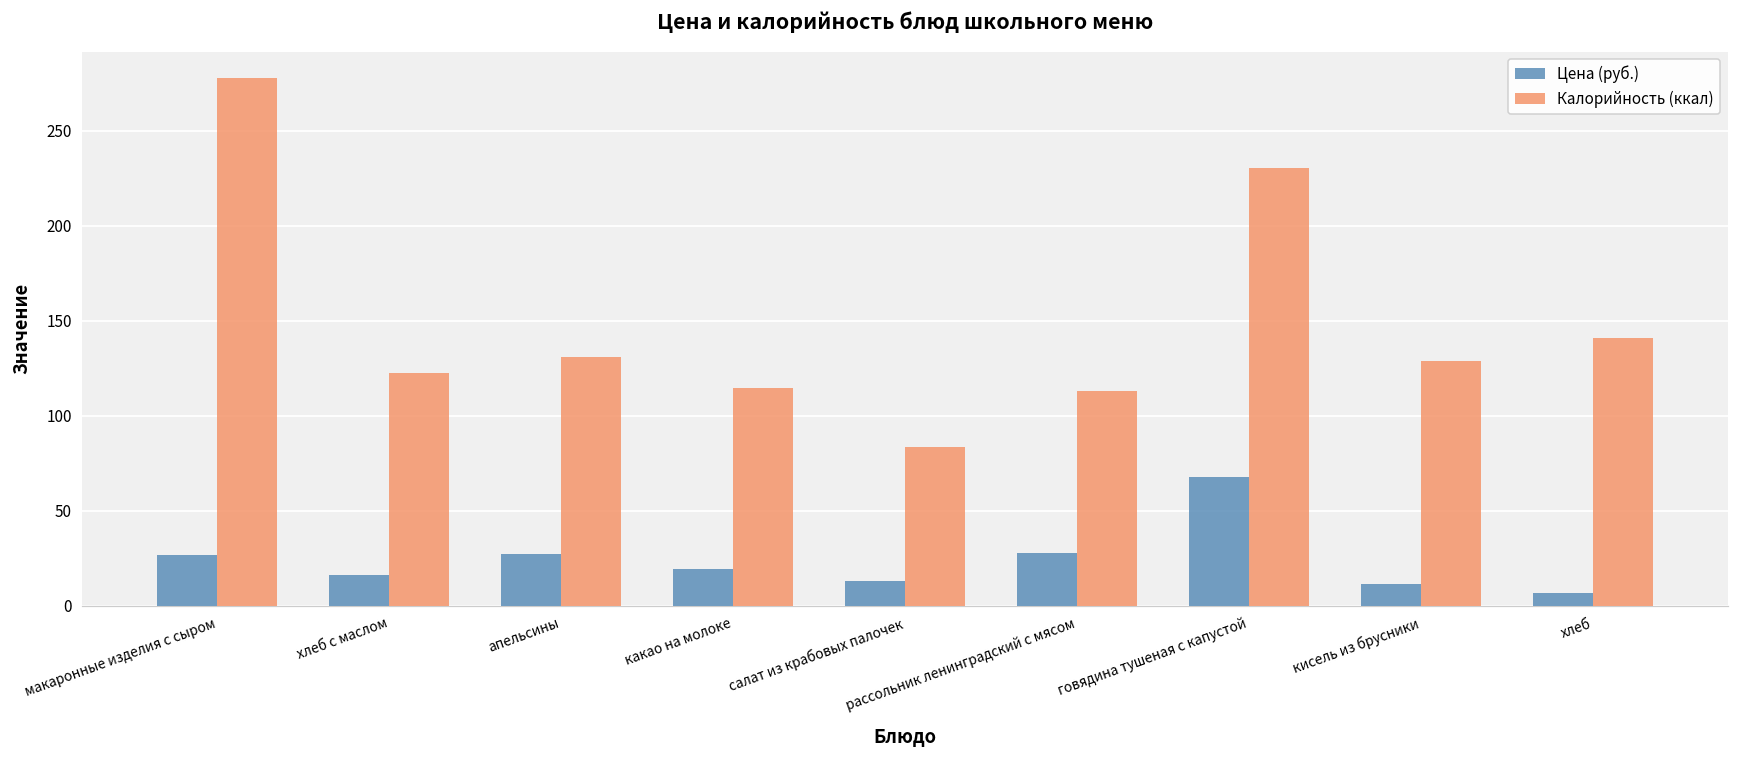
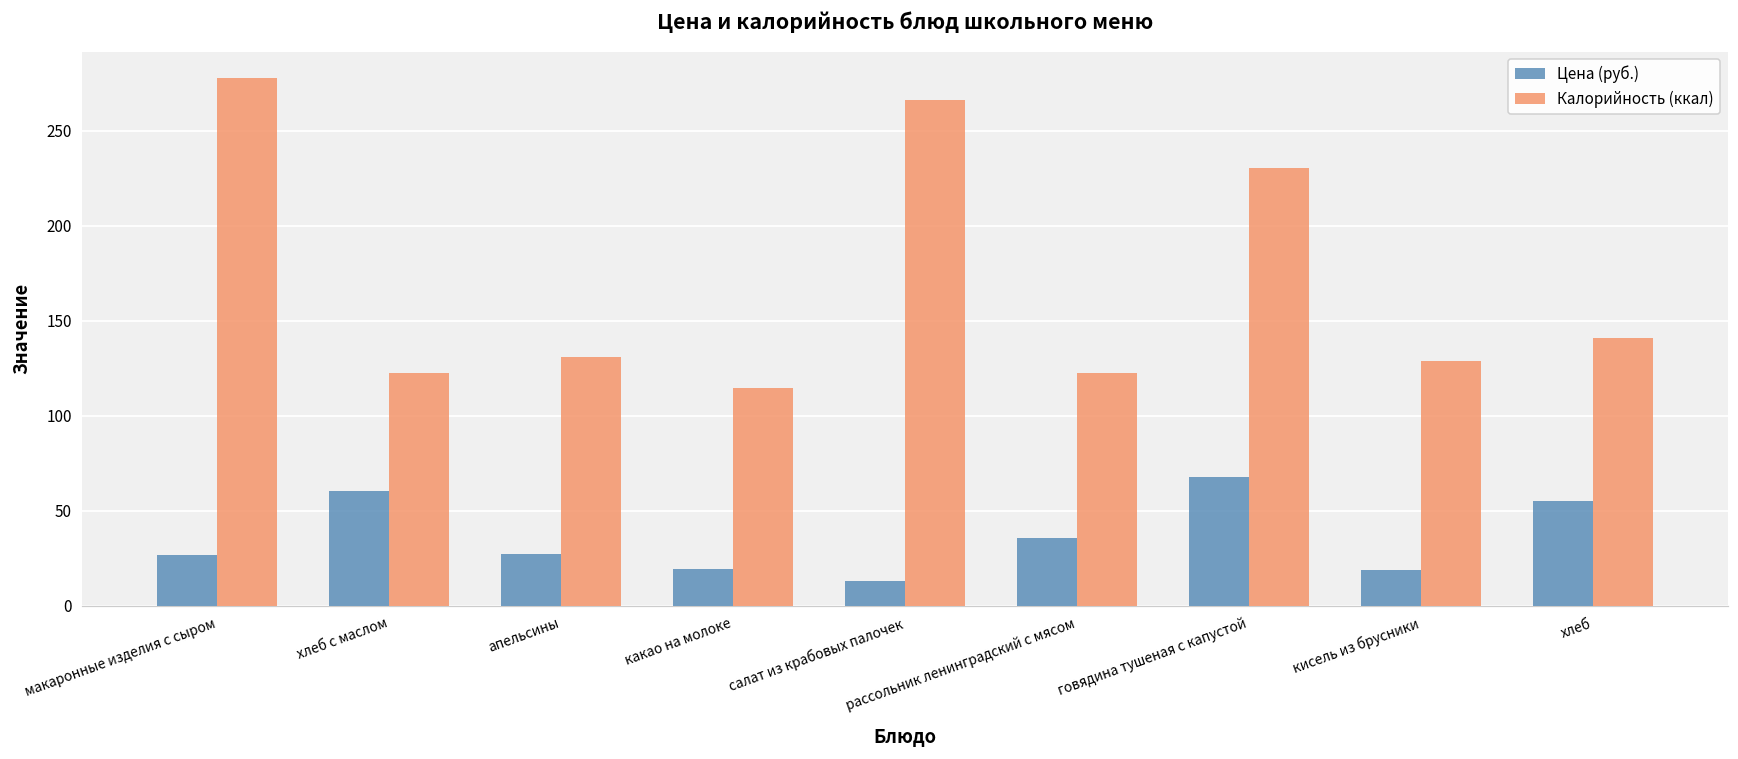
Цена (руб.), хлеб с маслом: 16 -> 60
Калорийность (ккал), салат из крабовых палочек: 84 -> 266
Цена (руб.), рассольник ленинградский с мясом: 28 -> 36
Калорийность (ккал), рассольник ленинградский с мясом: 113 -> 123
Цена (руб.), кисель из брусники: 11 -> 19
Цена (руб.), хлеб: 7 -> 55
